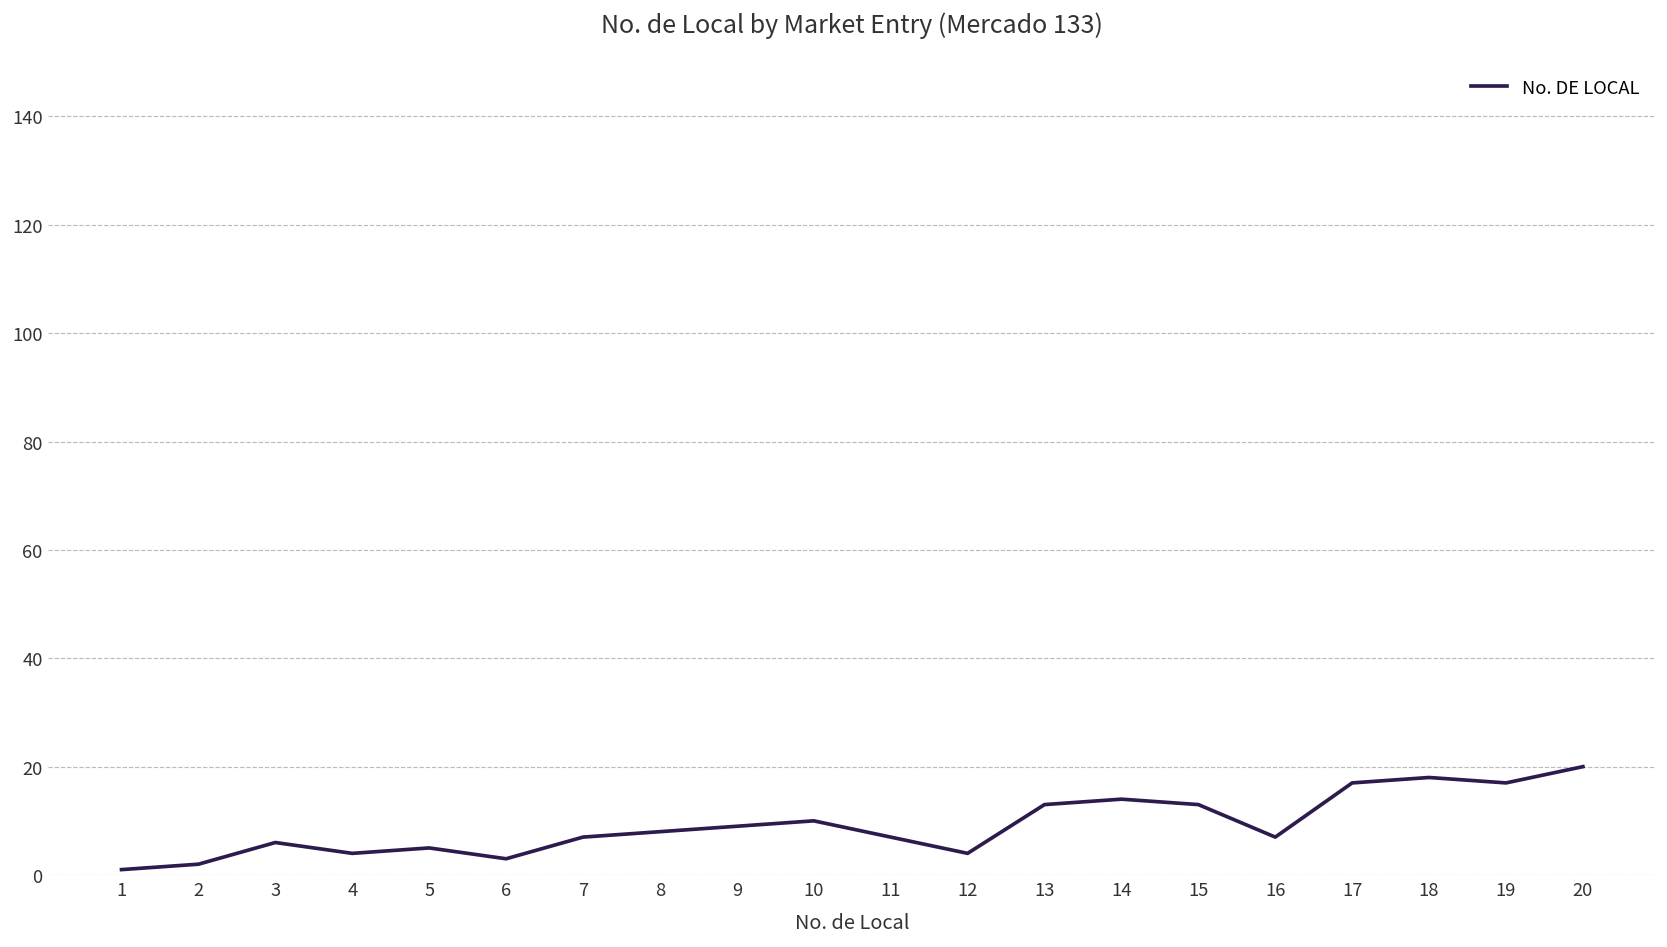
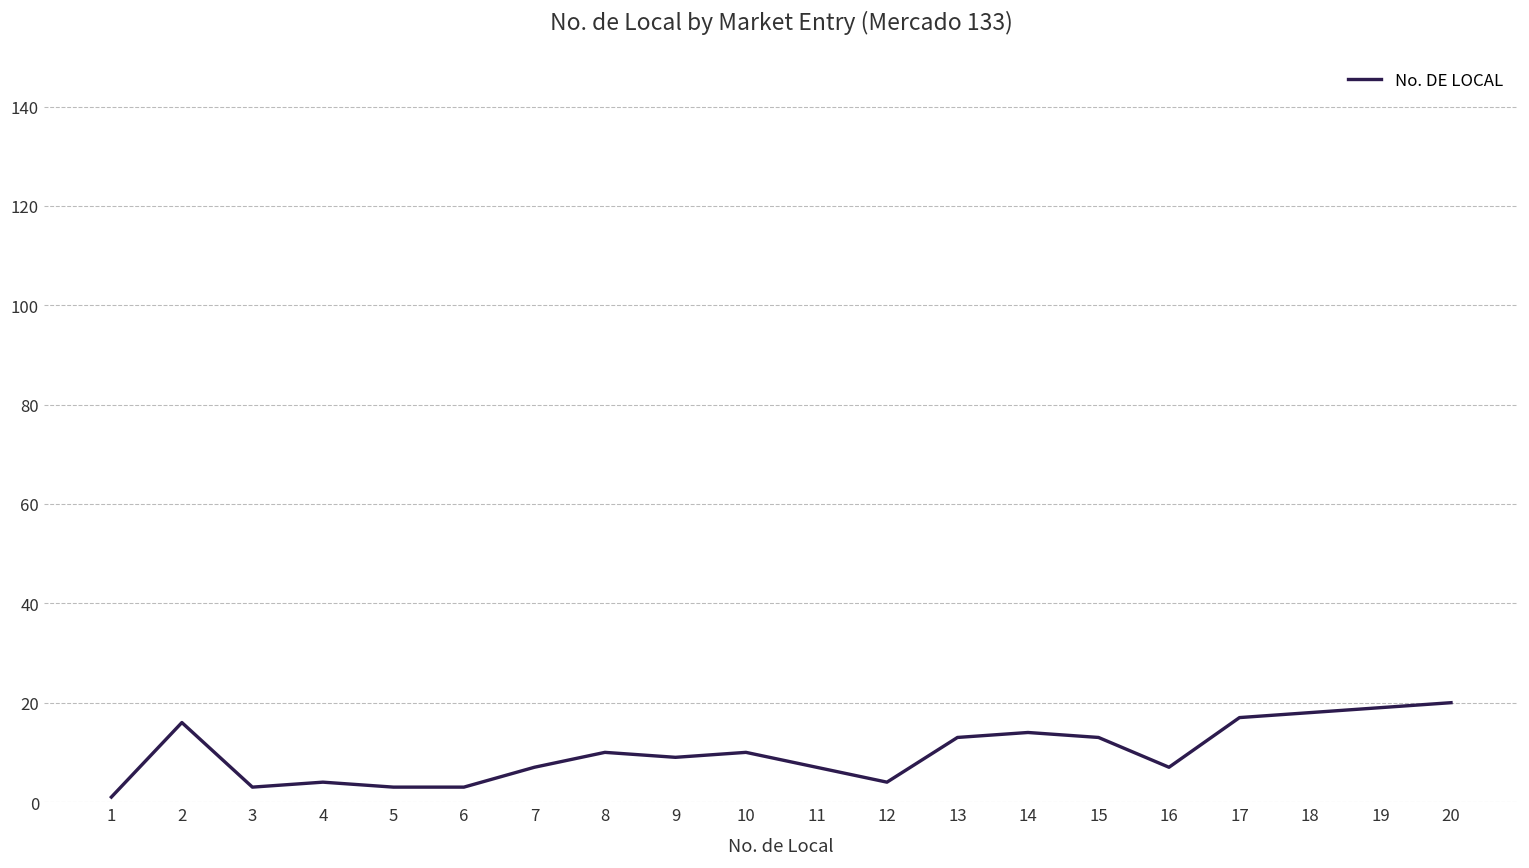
2: 2 -> 16
3: 6 -> 3
5: 5 -> 3
8: 8 -> 10
19: 17 -> 19
